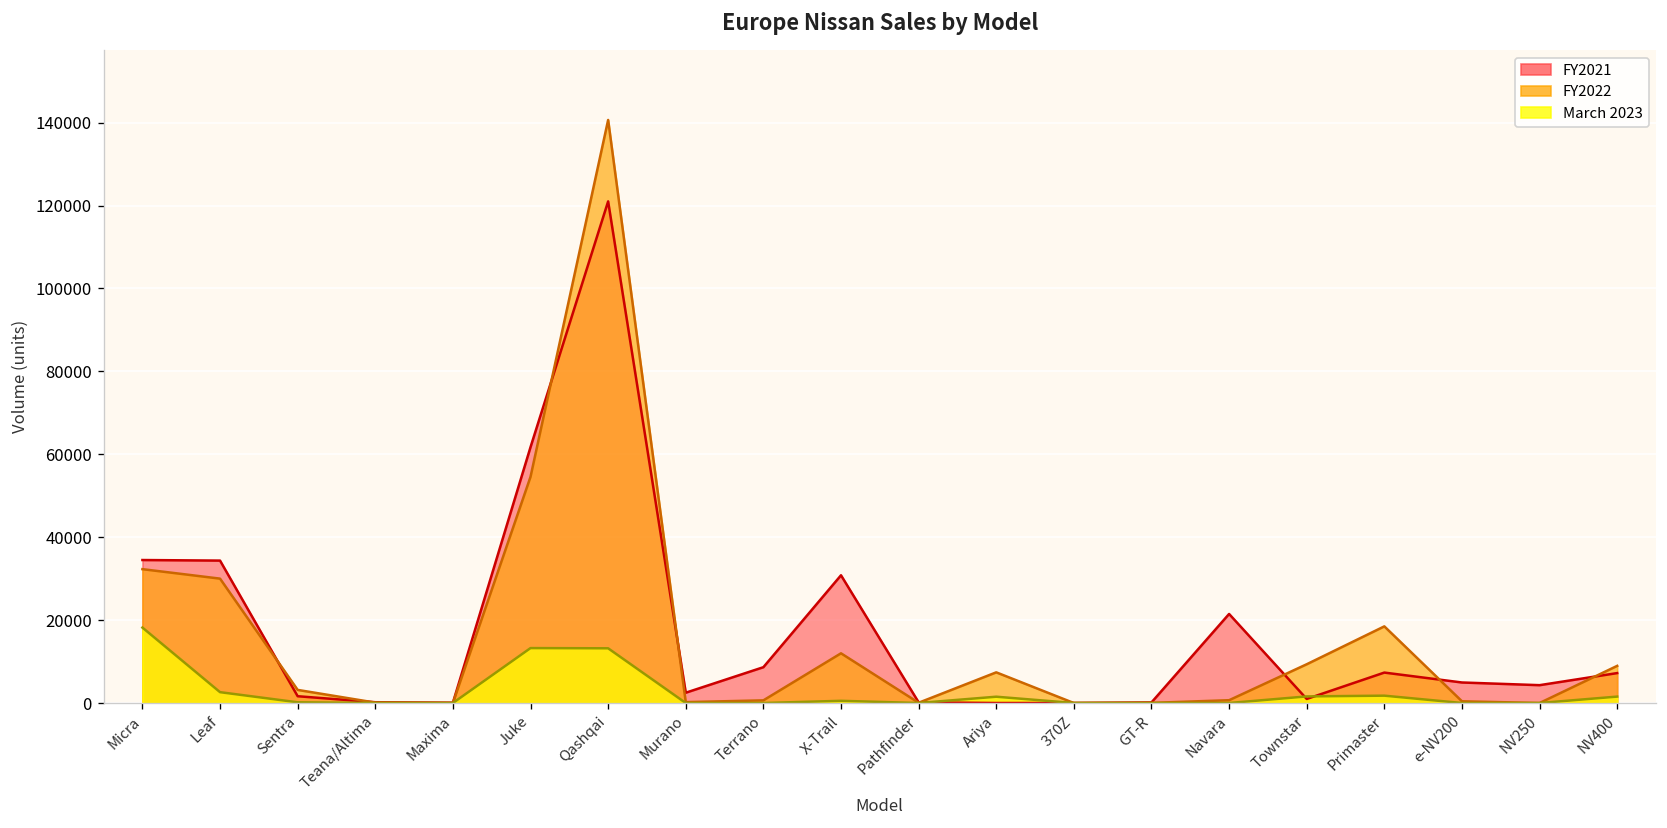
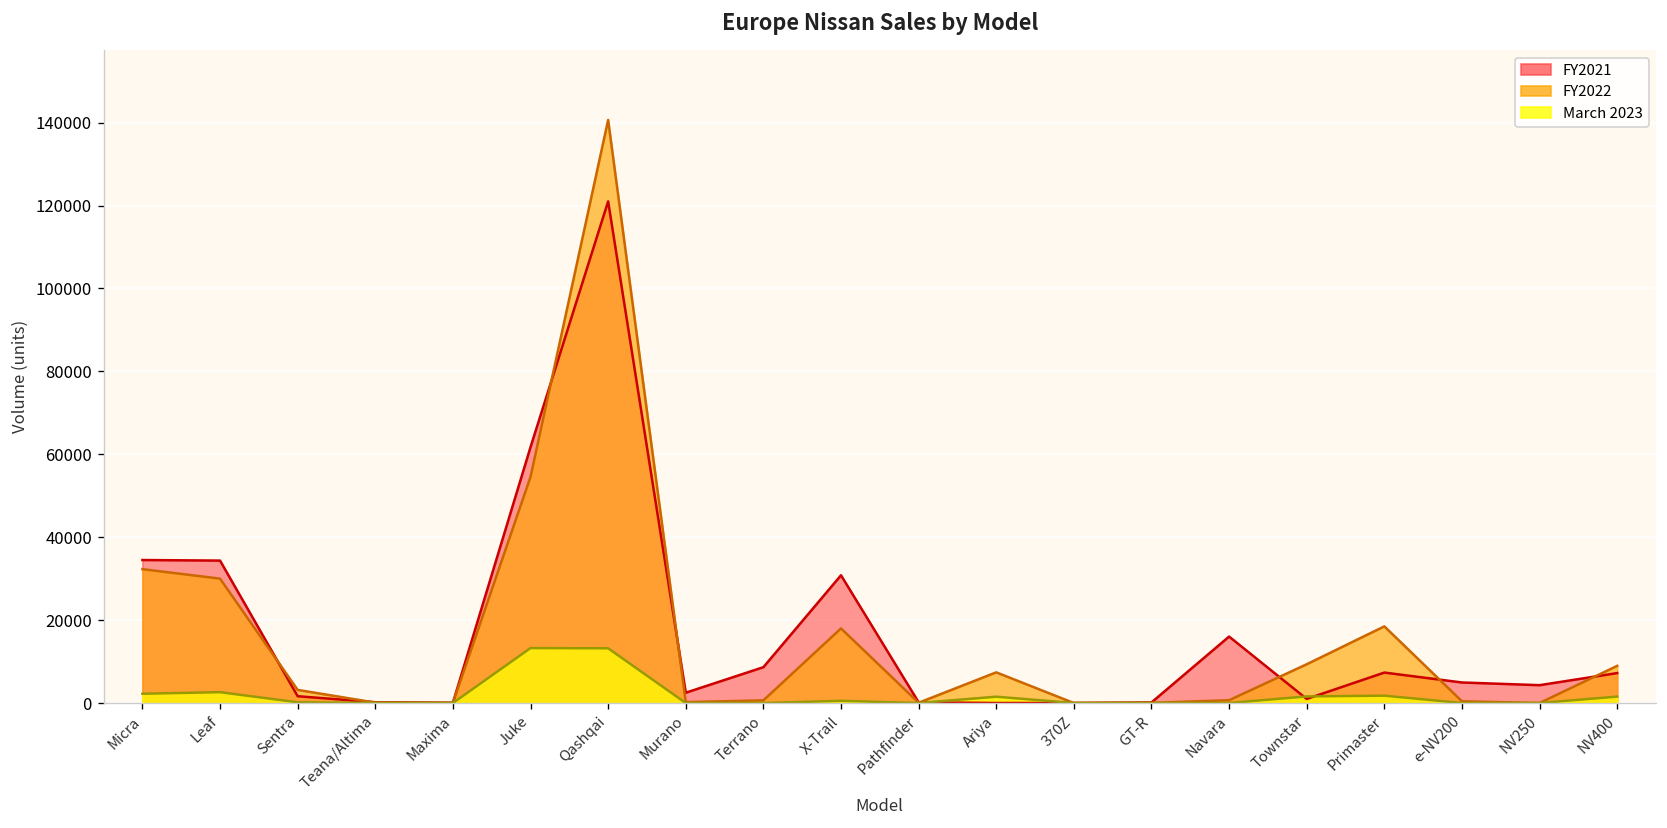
March 2023, Micra: 18000 -> 2000
FY2022, X-Trail: 12000 -> 18000
FY2021, Navara: 21000 -> 16000
